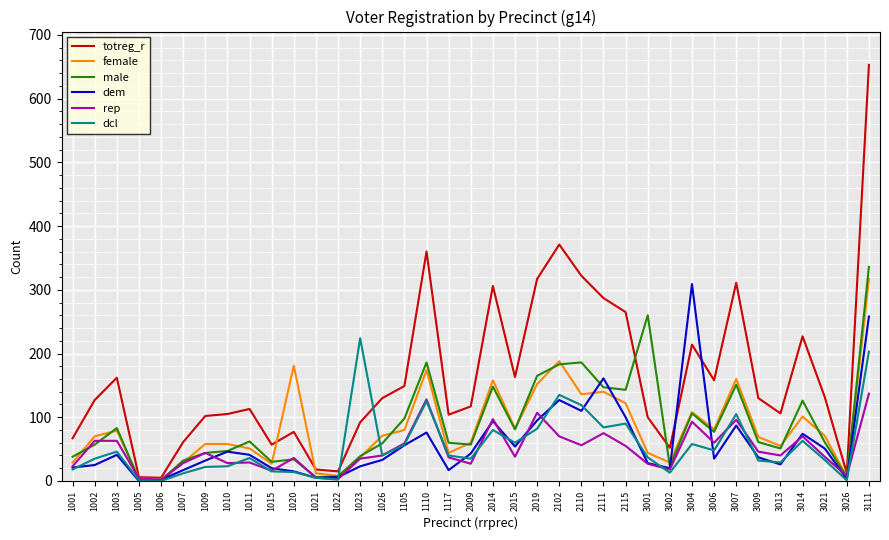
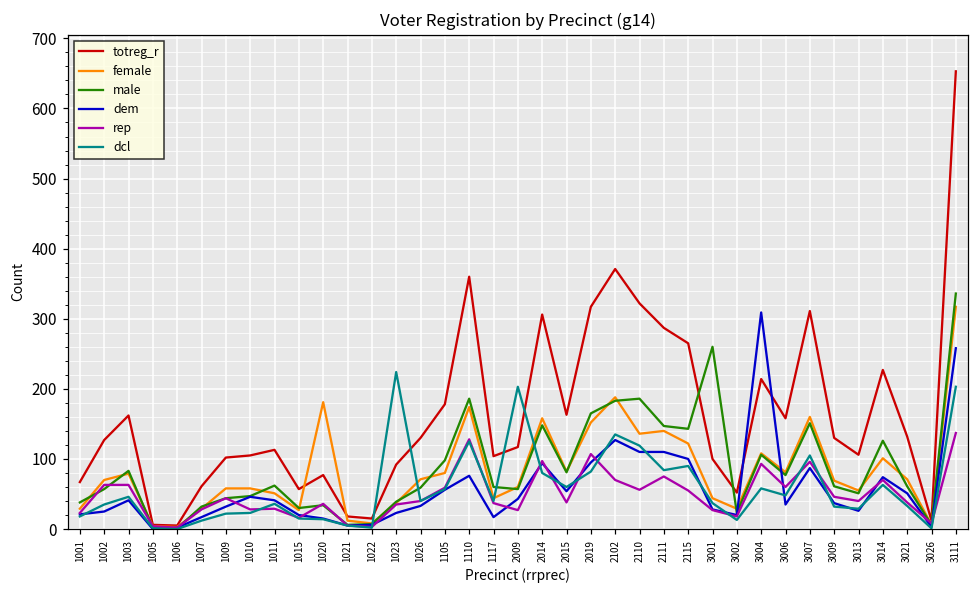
totreg_r, 1105: 150 -> 180
dcl, 2009: 40 -> 200
dem, 2111: 160 -> 110
